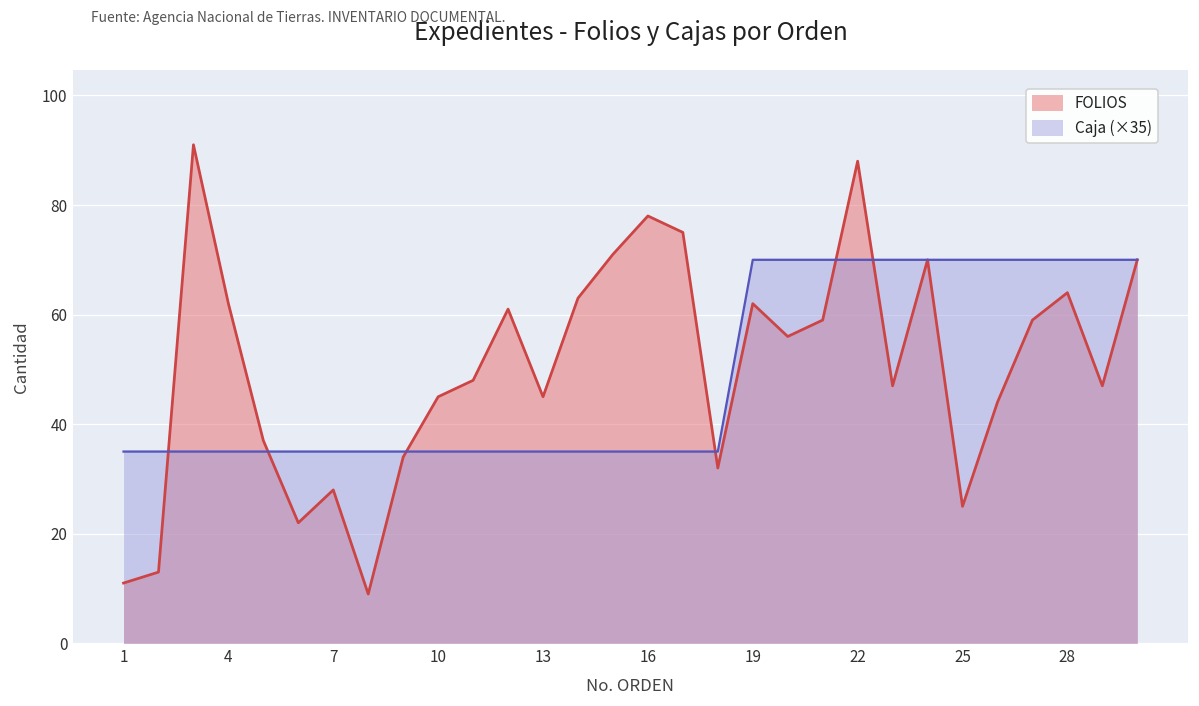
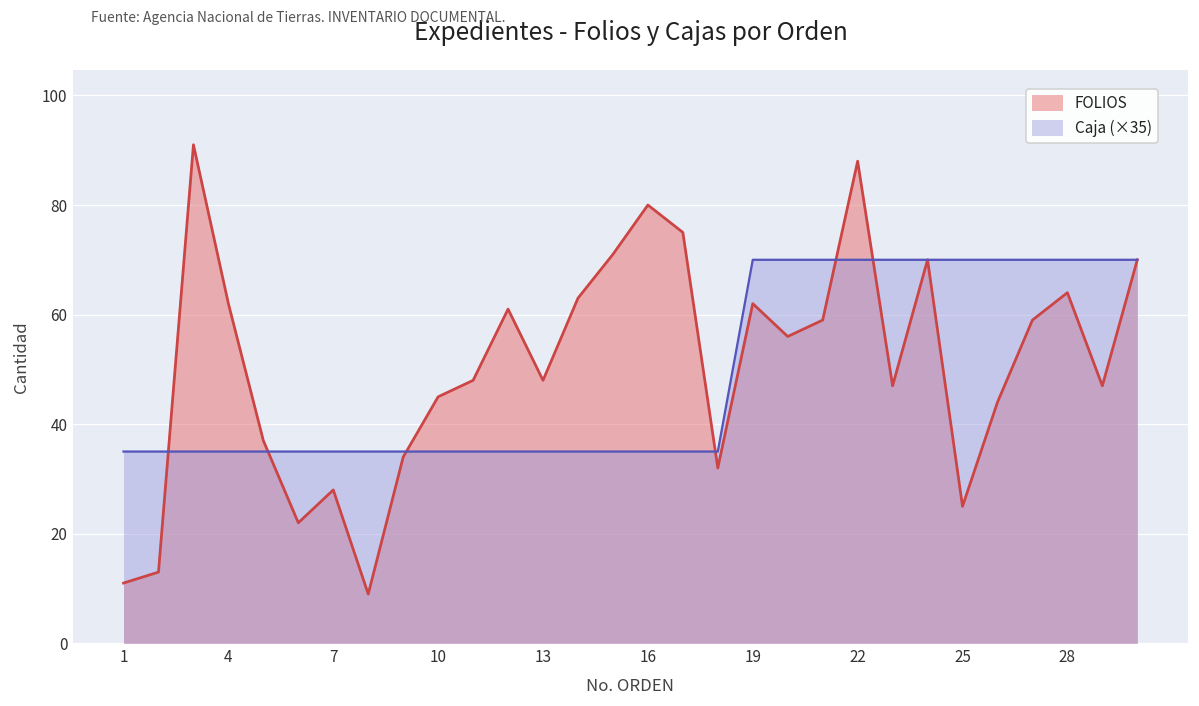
FOLIOS, 13: 45 -> 48
FOLIOS, 16: 78 -> 80
